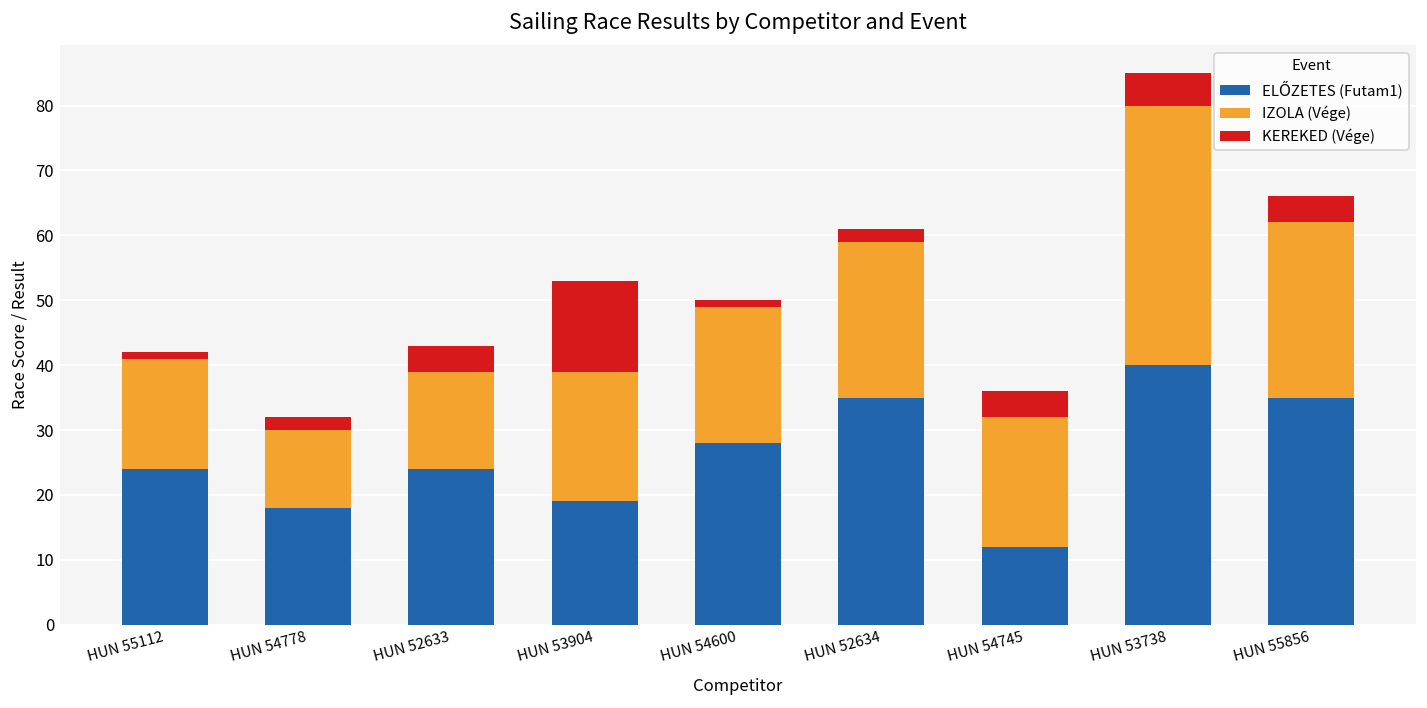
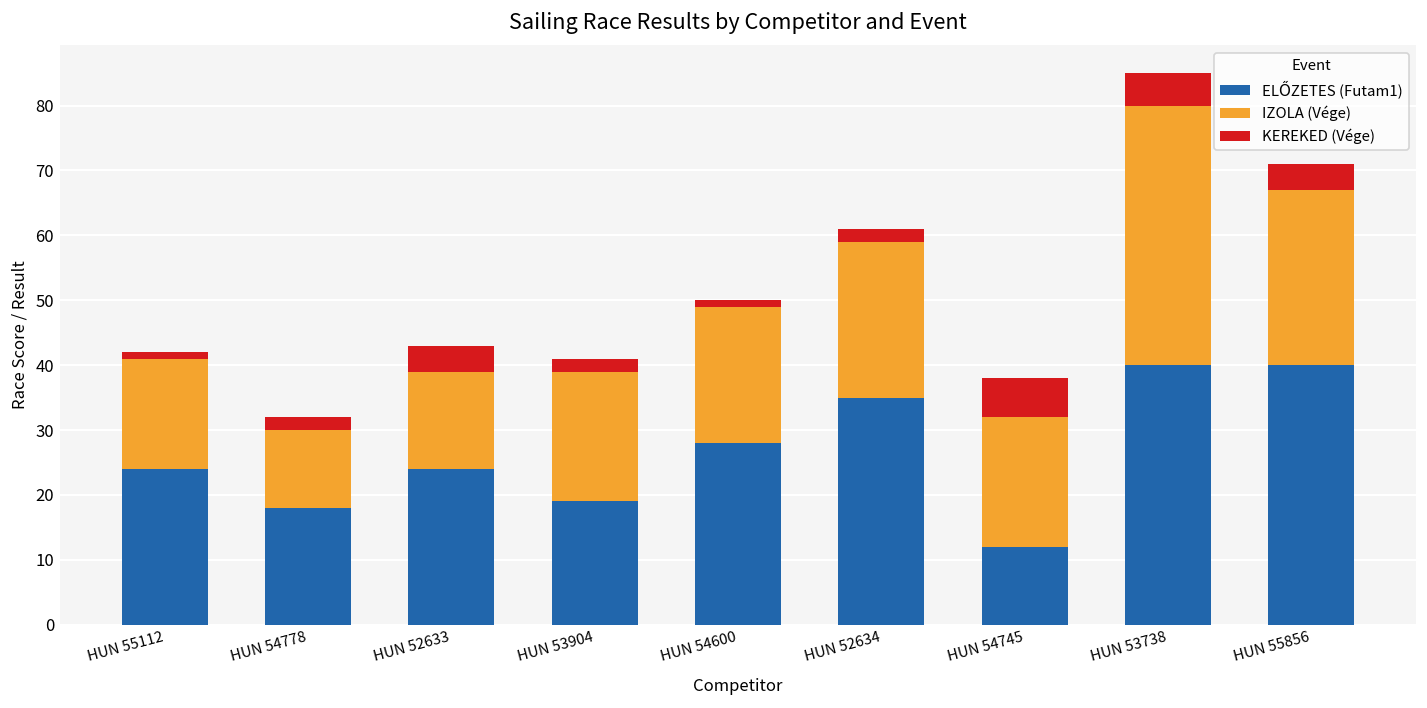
KEREKED (Vége), HUN 53904: 14 -> 2
KEREKED (Vége), HUN 54745: 4 -> 6
ELŐZETES (Futam1), HUN 55856: 35 -> 40
